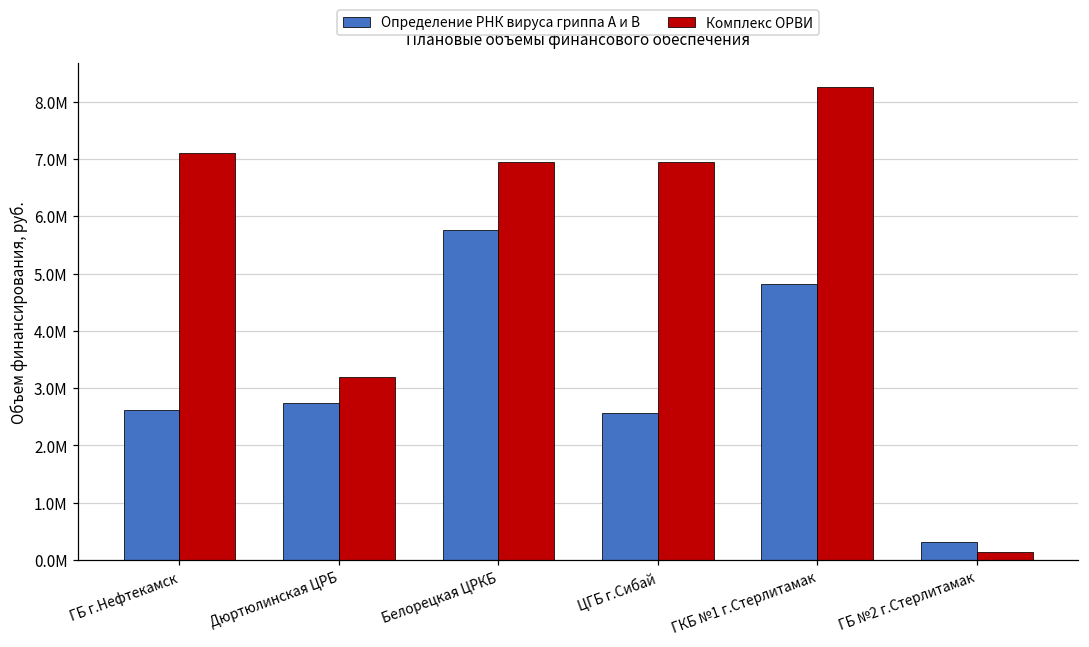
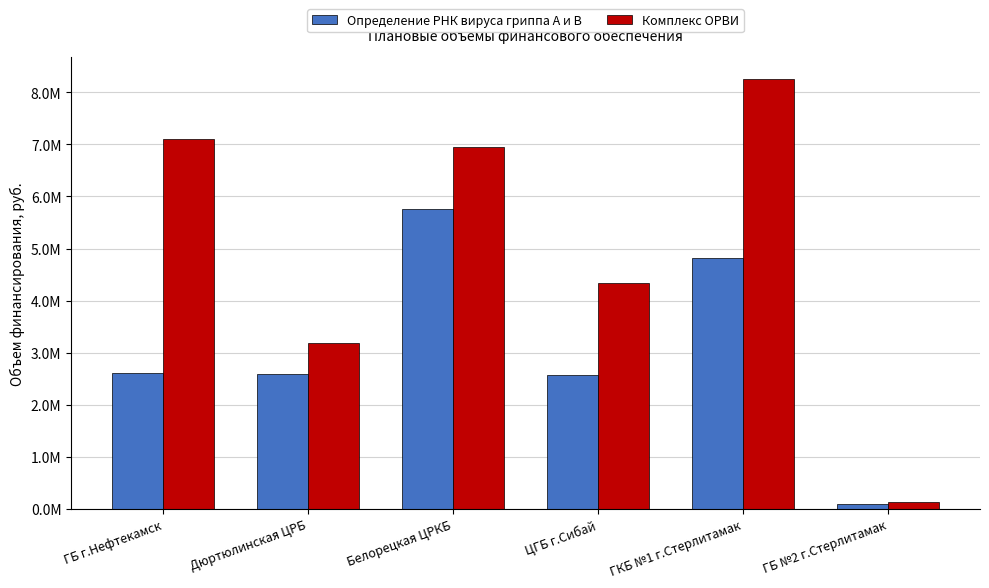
Определение РНК вируса гриппа A и B, Дюртюлинская ЦРБ: 2700000 -> 2600000
Комплекс ОРВИ, ЦГБ г.Сибай: 6900000 -> 4300000
Определение РНК вируса гриппа A и B, ГБ №2 г.Стерлитамак: 300000 -> 100000
